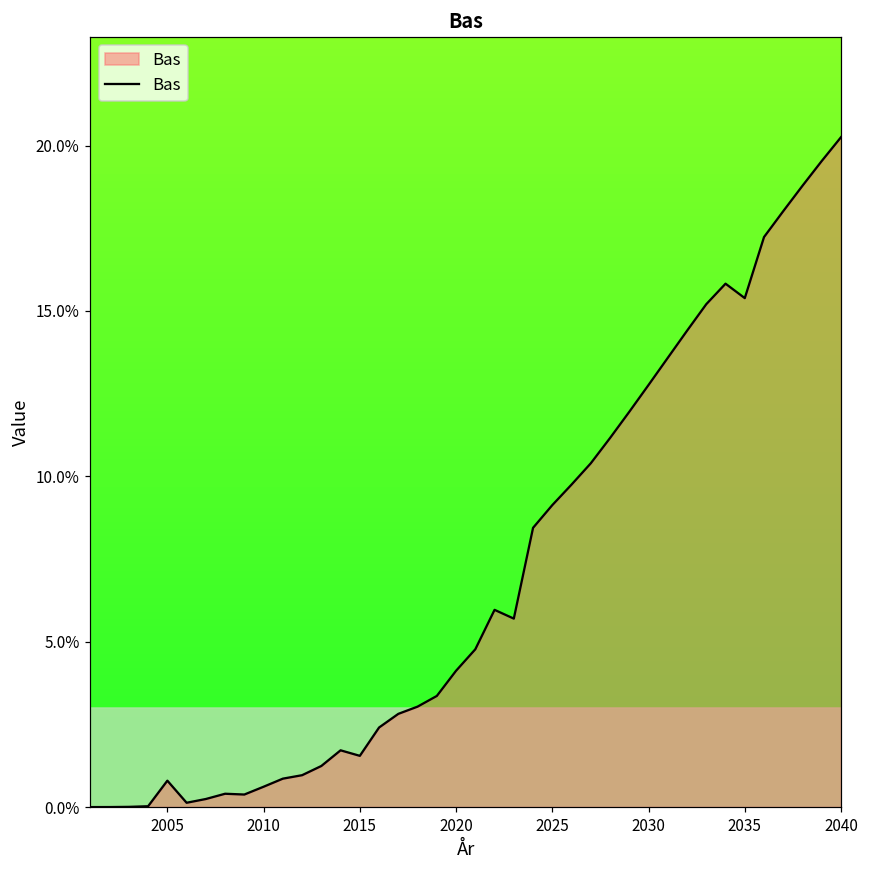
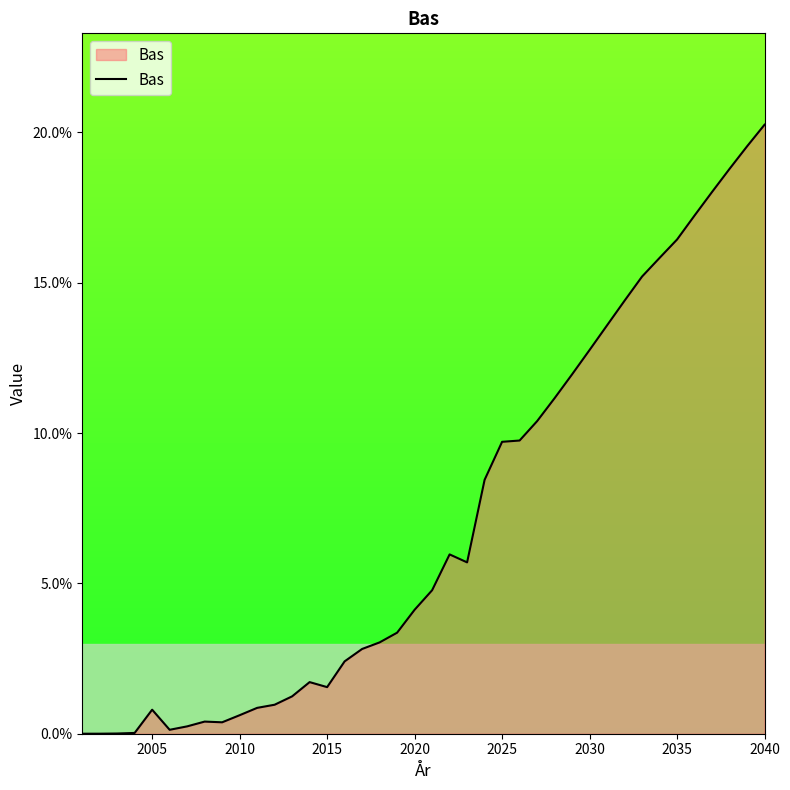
2025: 9.1% -> 9.7%
2035: 15.4% -> 16.4%
